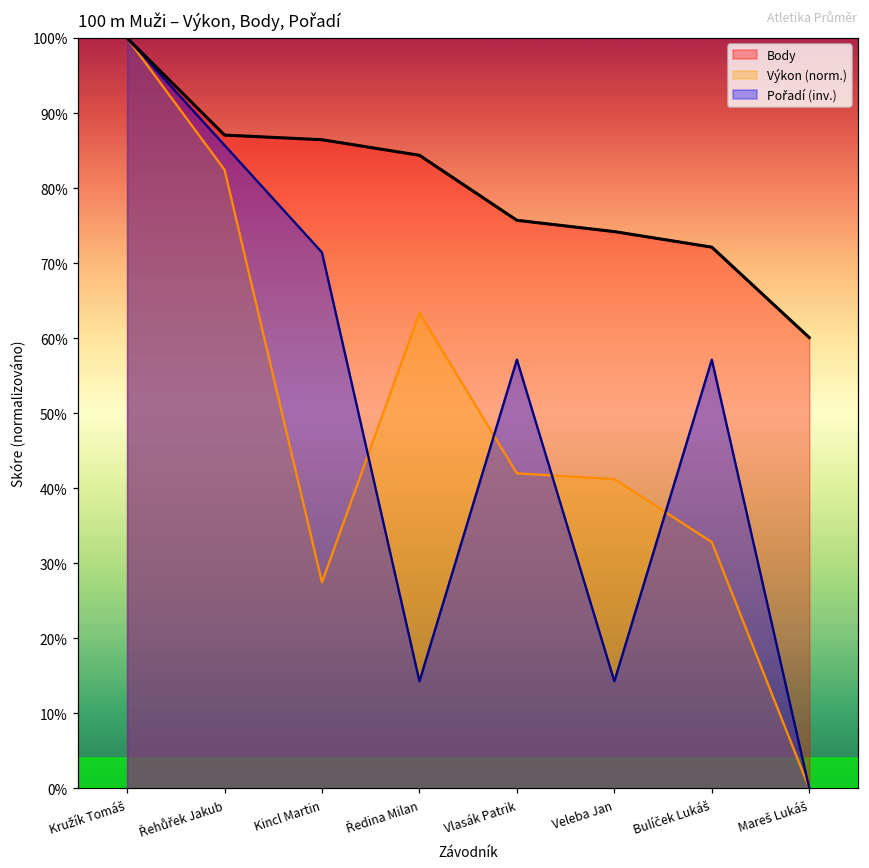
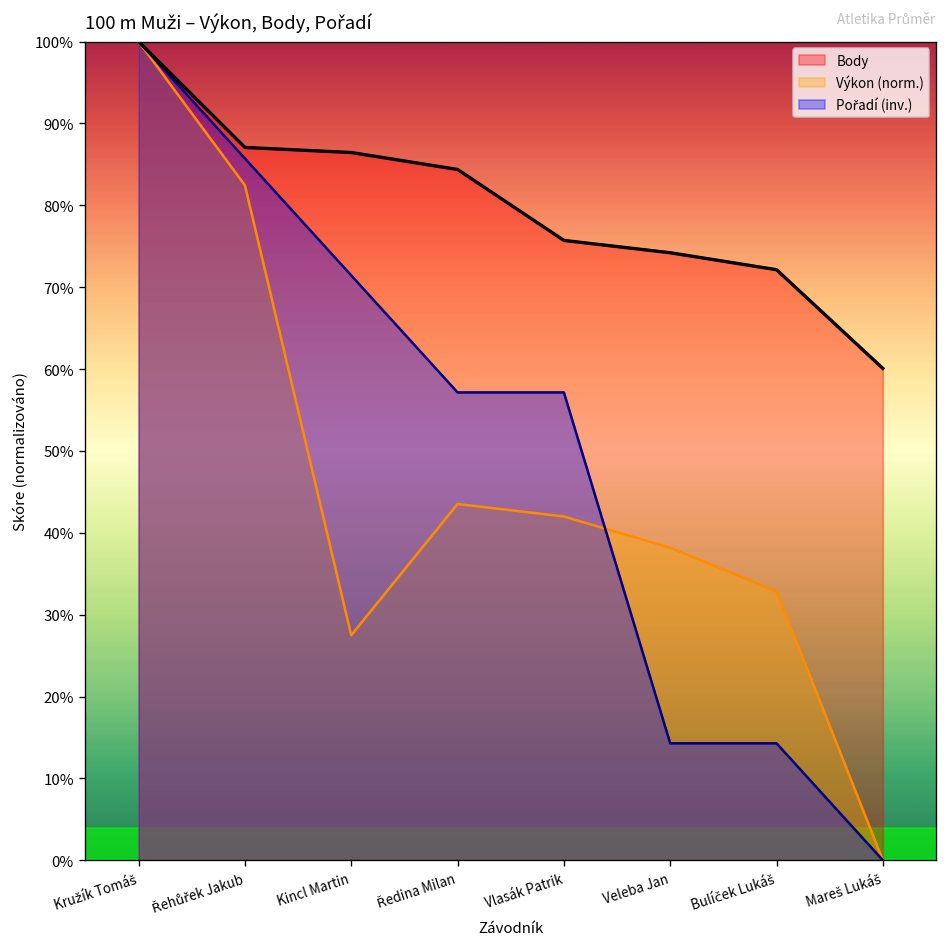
Výkon (norm.), Ředina Milan: 63% -> 44%
Pořadí (inv.), Ředina Milan: 14% -> 57%
Výkon (norm.), Veleba Jan: 41% -> 38%
Pořadí (inv.), Bulíček Lukáš: 57% -> 14%
